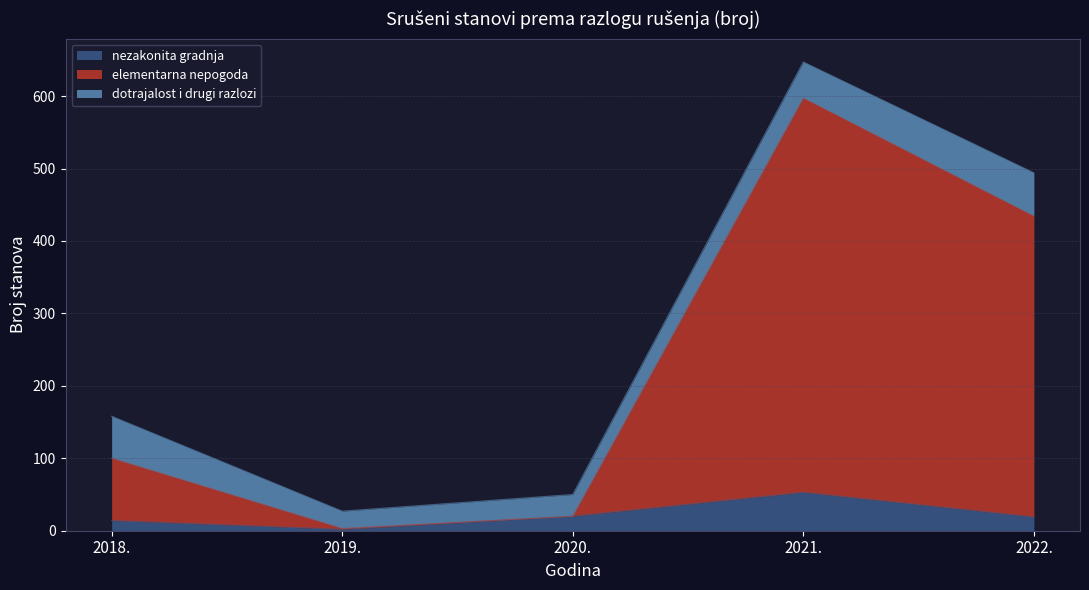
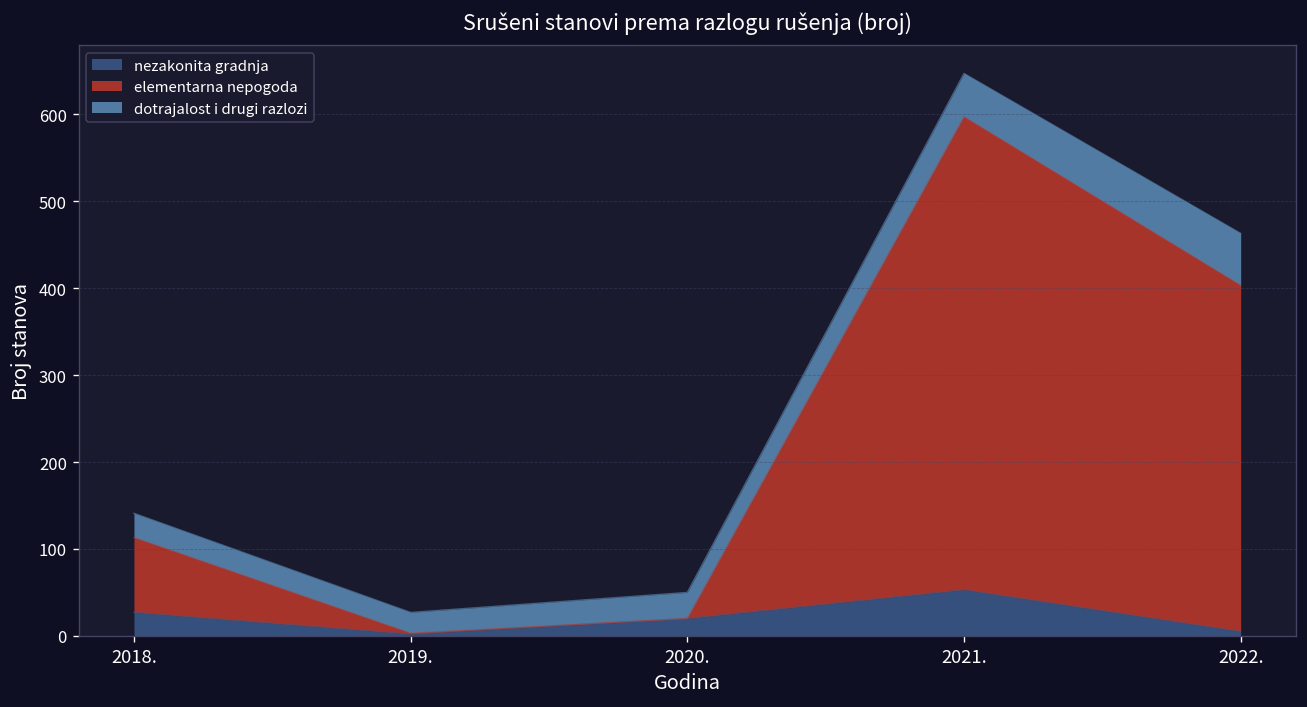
nezakonita gradnja, 2018.: 10 -> 30
dotrajalost i drugi razlozi, 2018.: 60 -> 30
nezakonita gradnja, 2022.: 20 -> 10
elementarna nepogoda, 2022.: 420 -> 400
